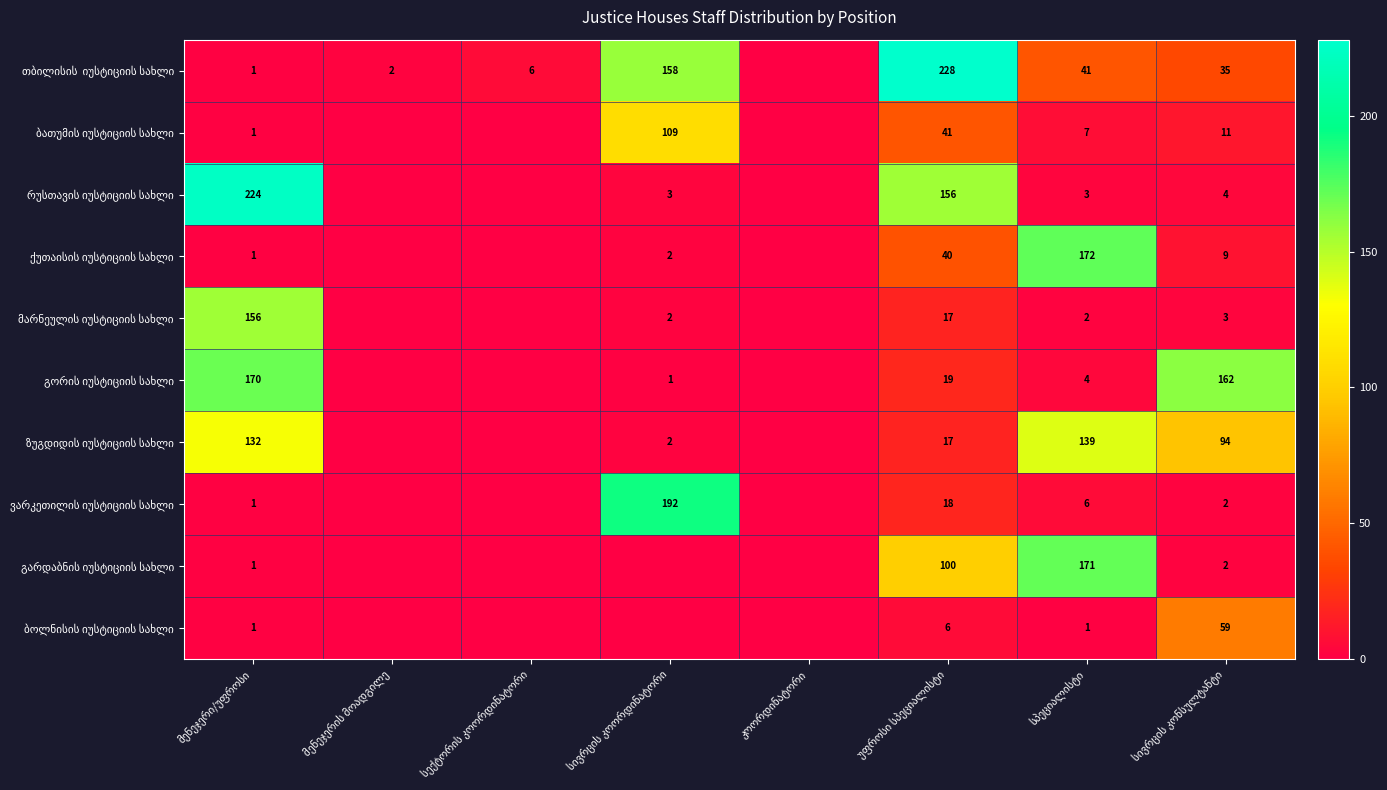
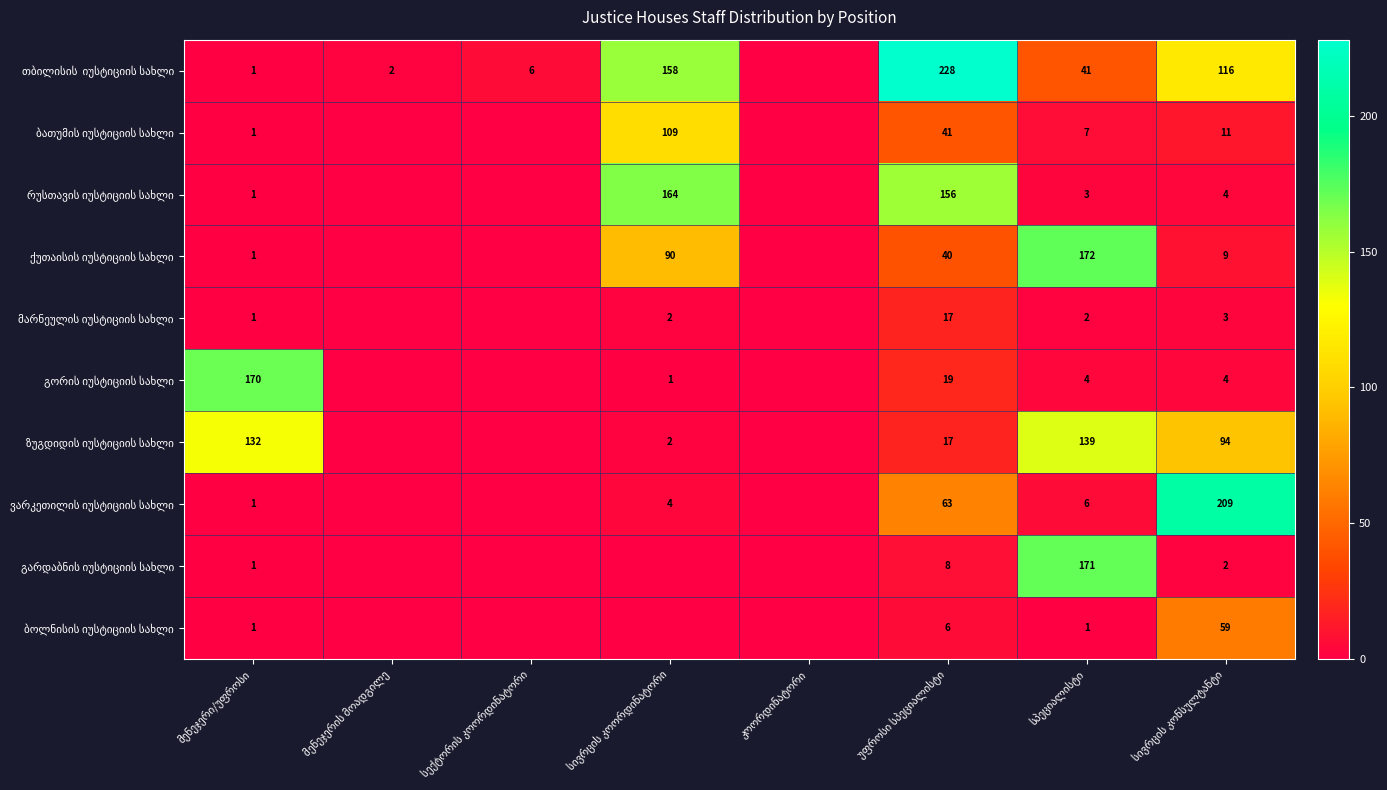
თბილისის იუსტიციის სახლი, სივრცის კონსულტანტი: 35 -> 116
რუსთავის იუსტიციის სახლი, მენეჯერი/უფროსი: 224 -> 1
რუსთავის იუსტიციის სახლი, სივრცის კოორდინატორი: 3 -> 164
ქუთაისის იუსტიციის სახლი, სივრცის კოორდინატორი: 2 -> 90
მარნეულის იუსტიციის სახლი, მენეჯერი/უფროსი: 156 -> 1
გორის იუსტიციის სახლი, სივრცის კონსულტანტი: 162 -> 4
ვარკეთილის იუსტიციის სახლი, სივრცის კოორდინატორი: 192 -> 4
ვარკეთილის იუსტიციის სახლი, უფროსი სპეციალისტი: 18 -> 63
ვარკეთილის იუსტიციის სახლი, სივრცის კონსულტანტი: 2 -> 209
გარდაბნის იუსტიციის სახლი, უფროსი სპეციალისტი: 100 -> 8
